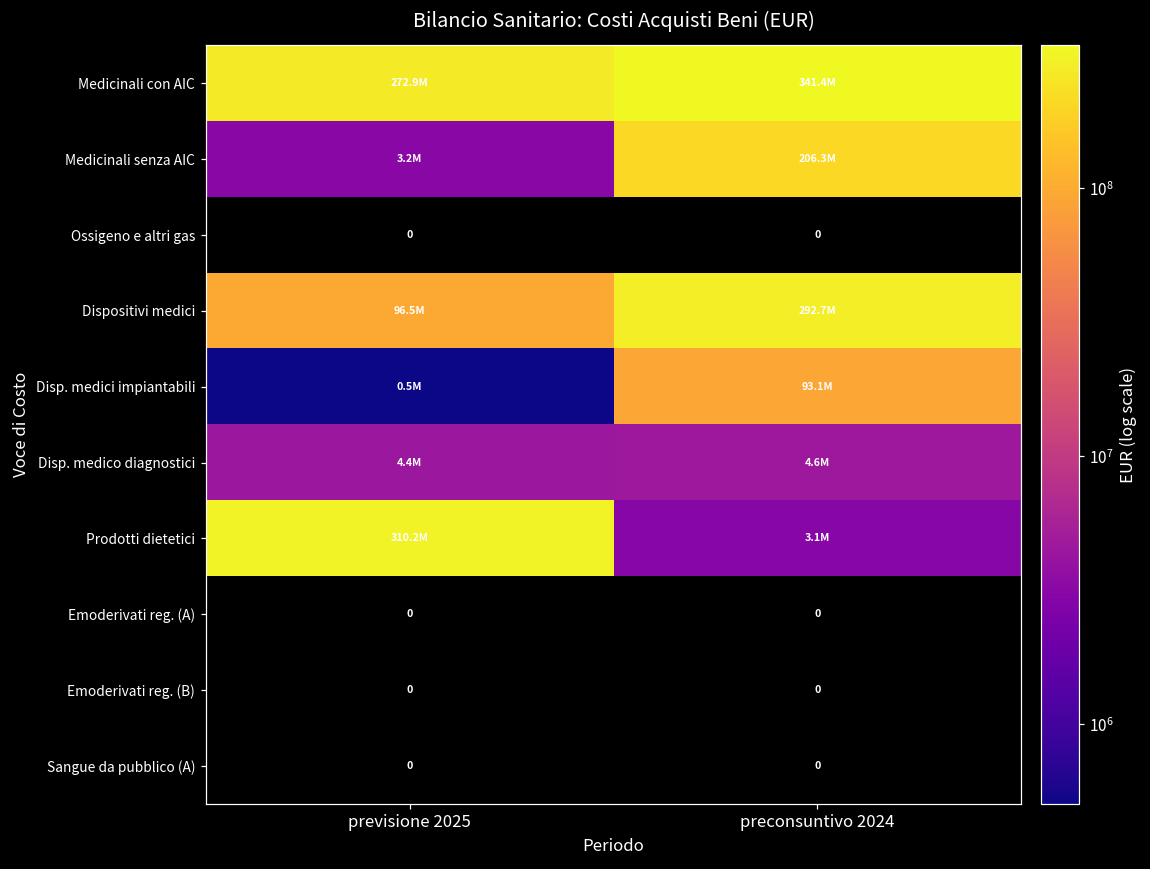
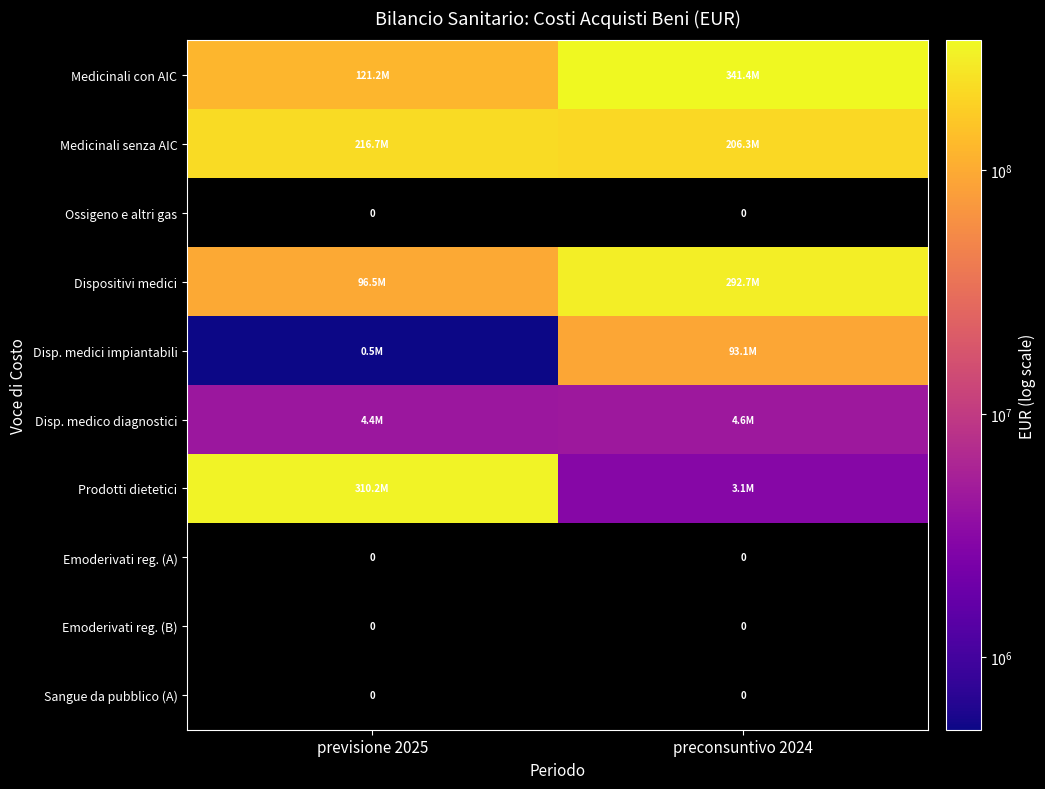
Medicinali con AIC, previsione 2025: 272.9M -> 121.2M
Medicinali senza AIC, previsione 2025: 3.2M -> 216.7M
